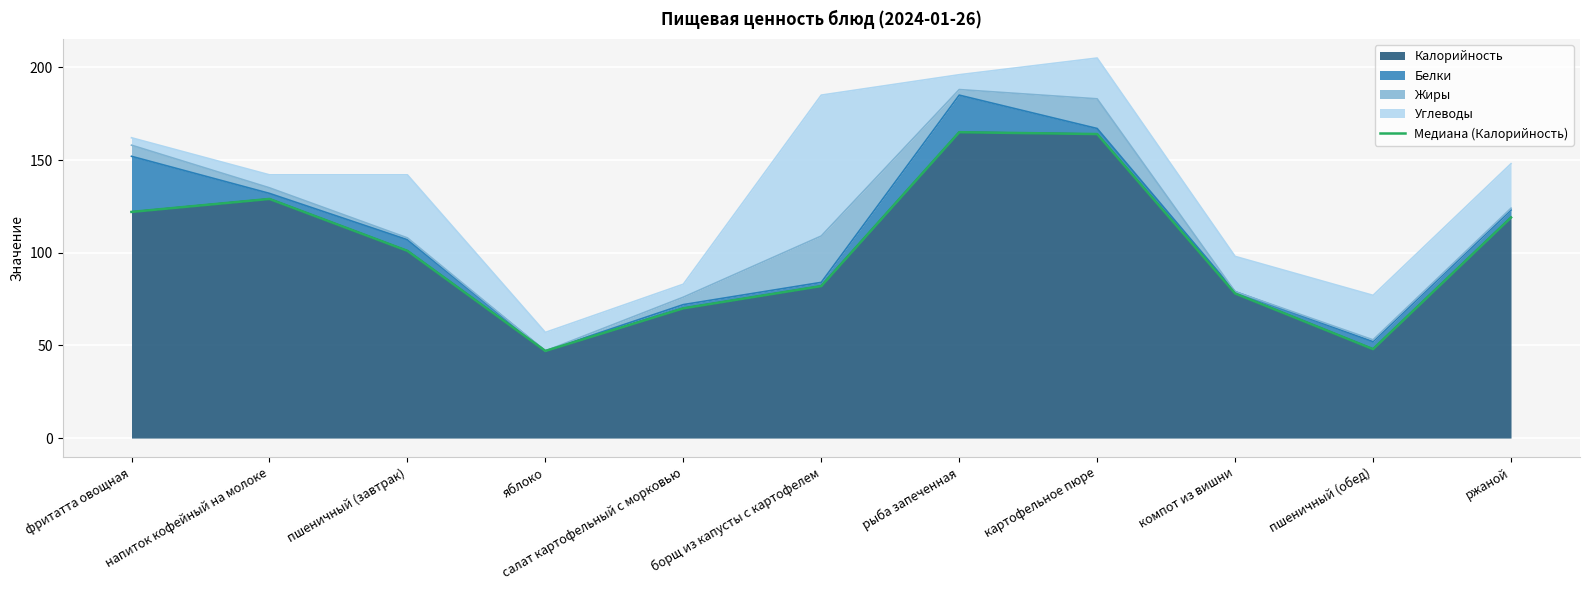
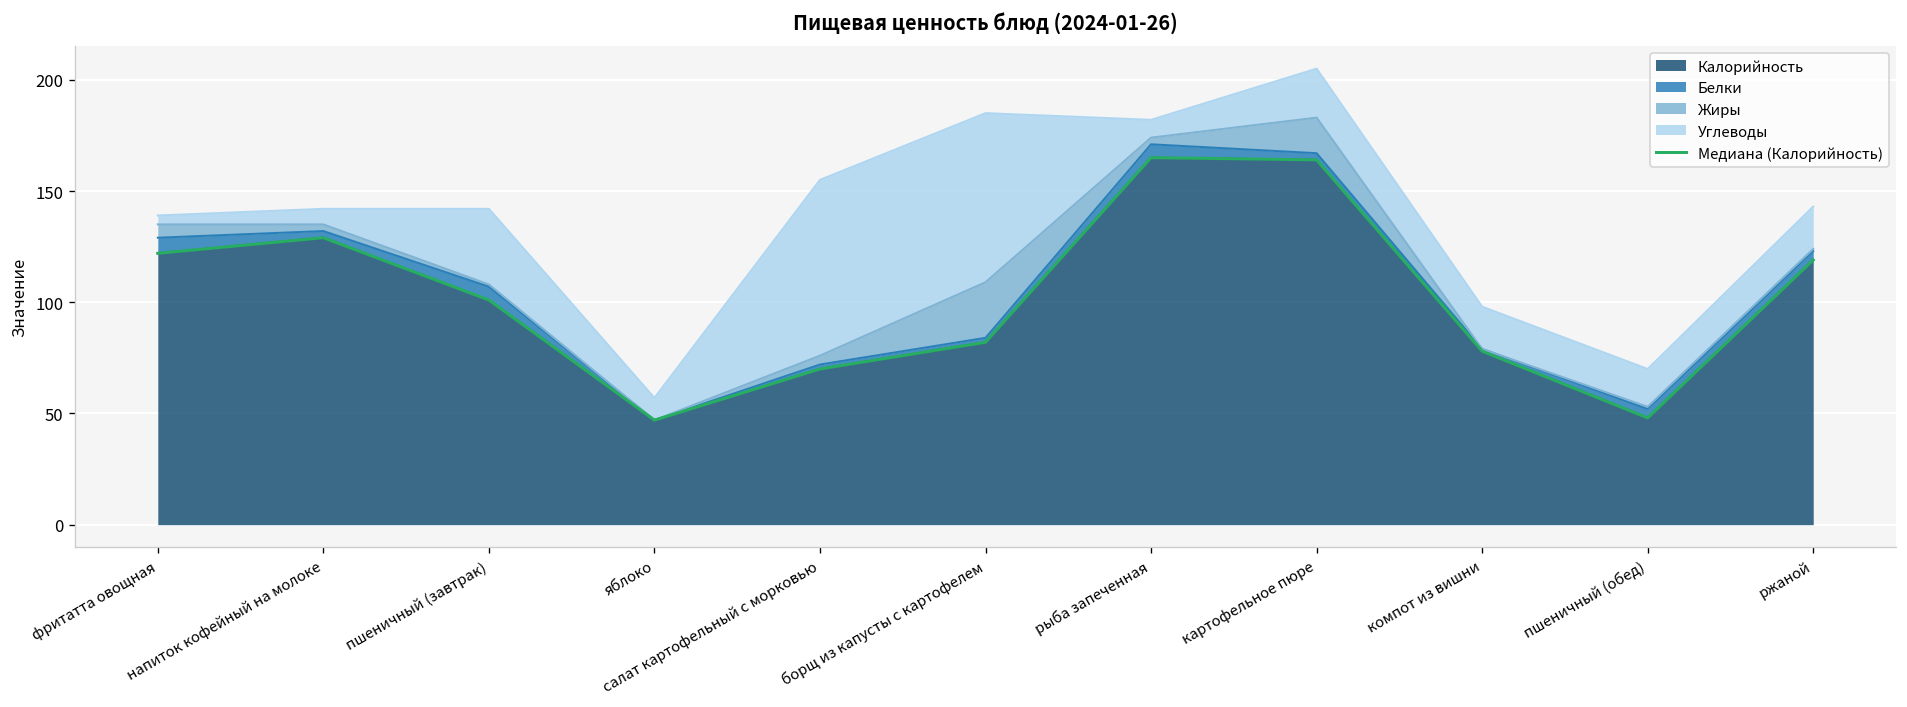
Белки, фритатта овощная: 30 -> 7
Углеводы, салат картофельный с морковью: 7 -> 79
Белки, рыба запеченная: 20 -> 6
Углеводы, пшеничный (обед): 24 -> 17
Углеводы, ржаной: 24 -> 19
